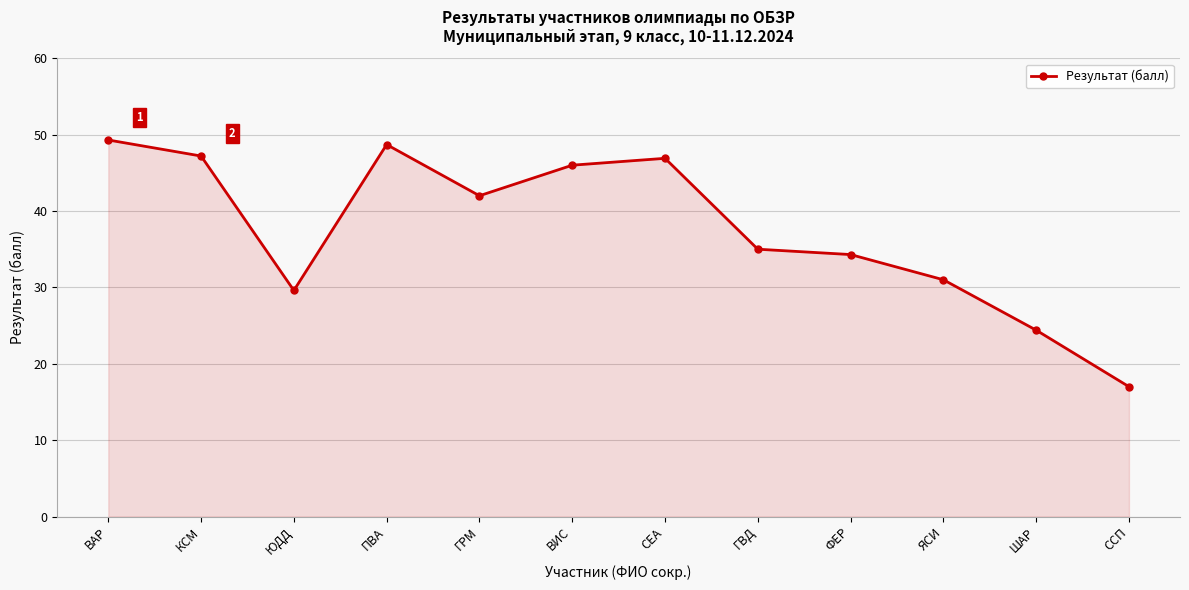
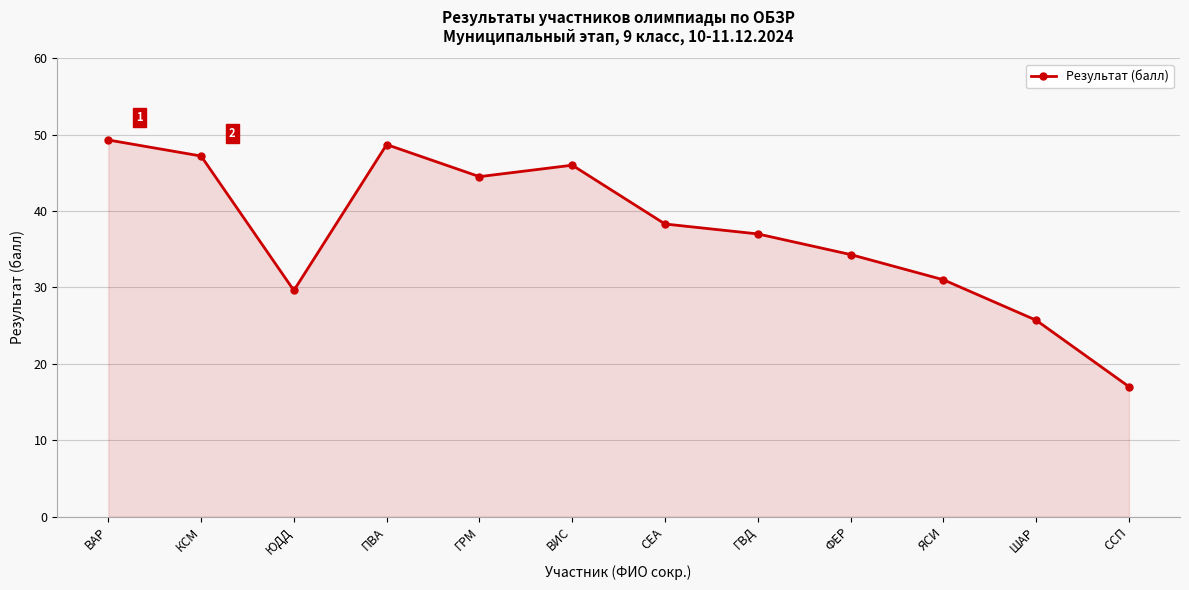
ГРМ: 42 -> 45
СЕА: 47 -> 38
ГВД: 35 -> 37
ШАР: 24 -> 26
